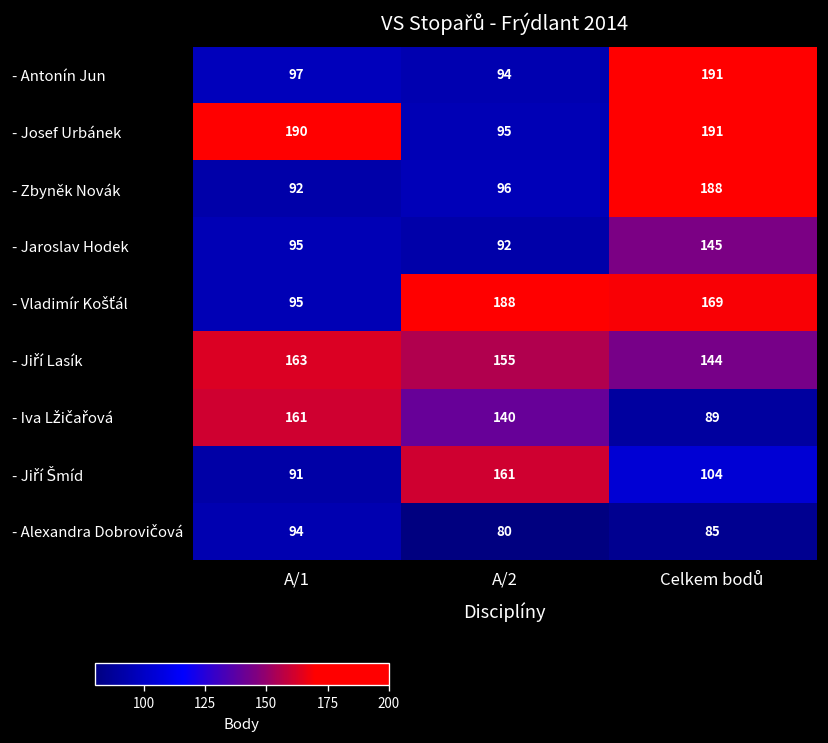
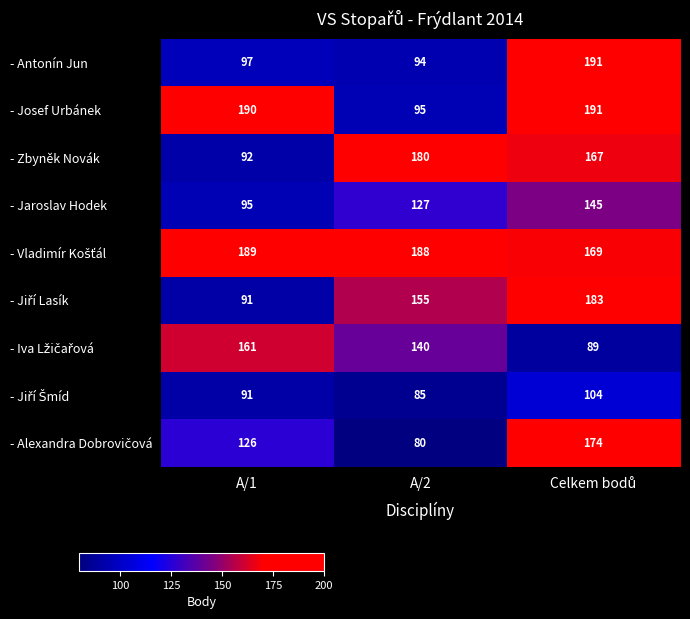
- Zbyněk Novák, A/2: 96 -> 180
- Zbyněk Novák, Celkem bodů: 188 -> 167
- Jaroslav Hodek, A/2: 92 -> 127
- Vladimír Košťál, A/1: 95 -> 189
- Jiří Lasík, A/1: 163 -> 91
- Jiří Lasík, Celkem bodů: 144 -> 183
- Jiří Šmíd, A/2: 161 -> 85
- Alexandra Dobrovičová, A/1: 94 -> 126
- Alexandra Dobrovičová, Celkem bodů: 85 -> 174
